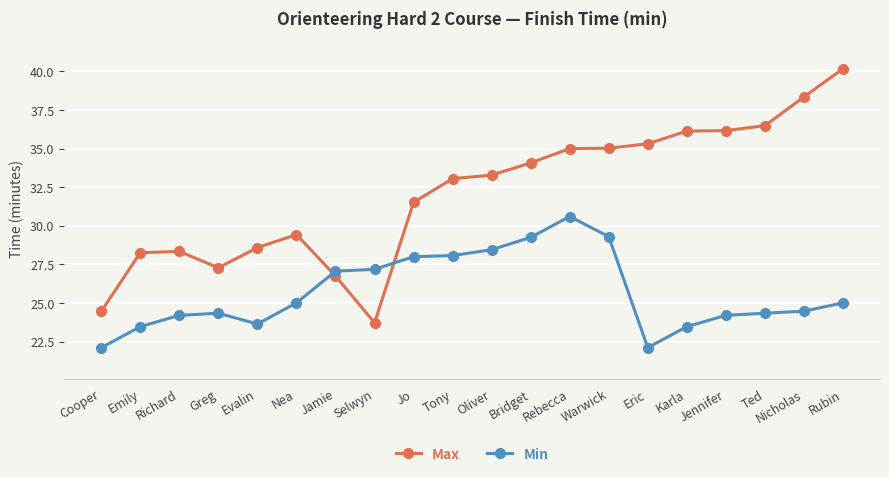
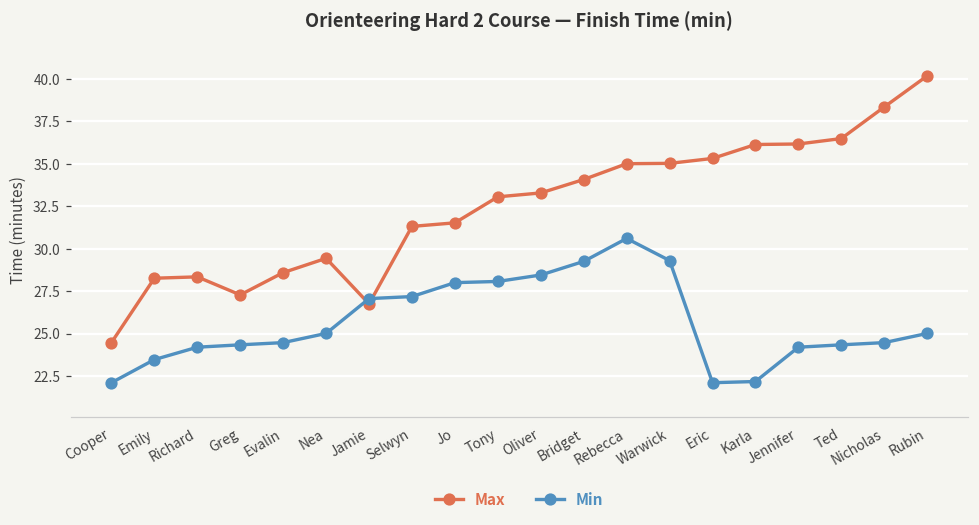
Min, Evalin: 23.6 -> 24.5
Max, Selwyn: 23.7 -> 31.3
Min, Karla: 23.5 -> 22.2
